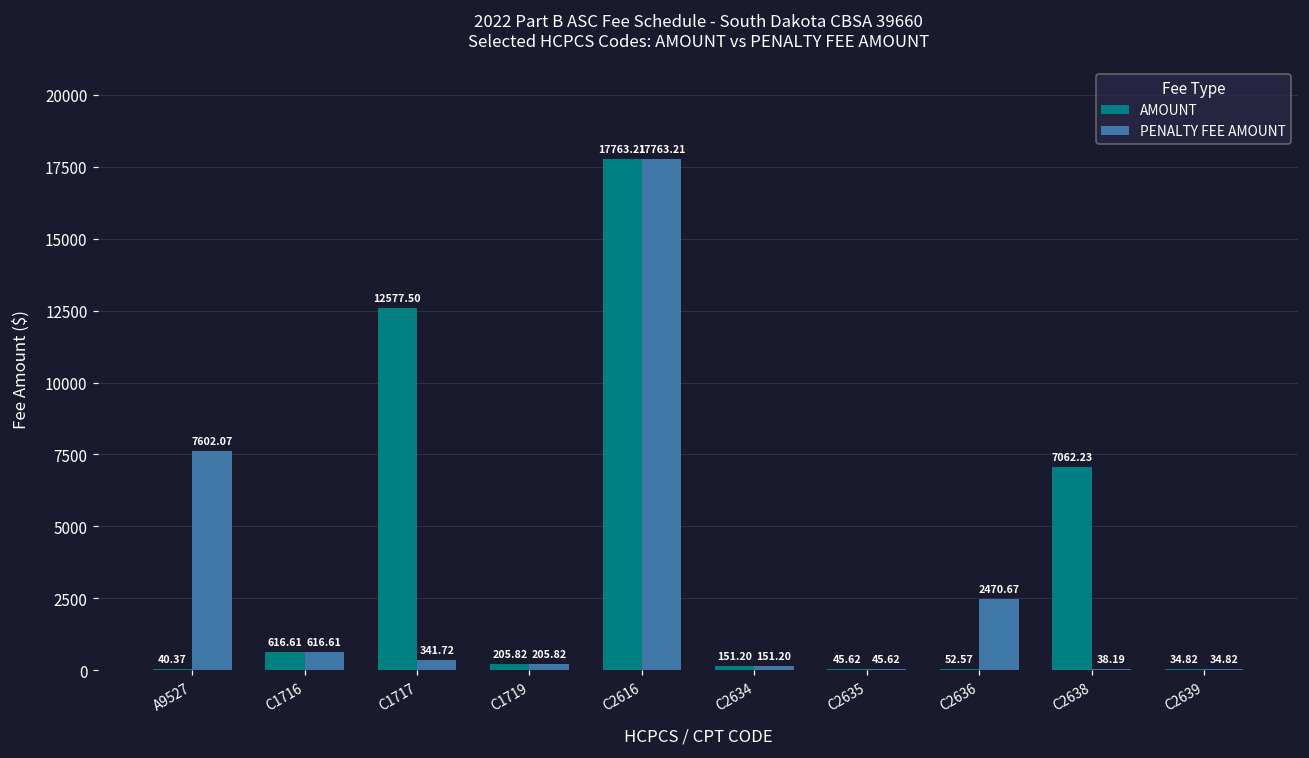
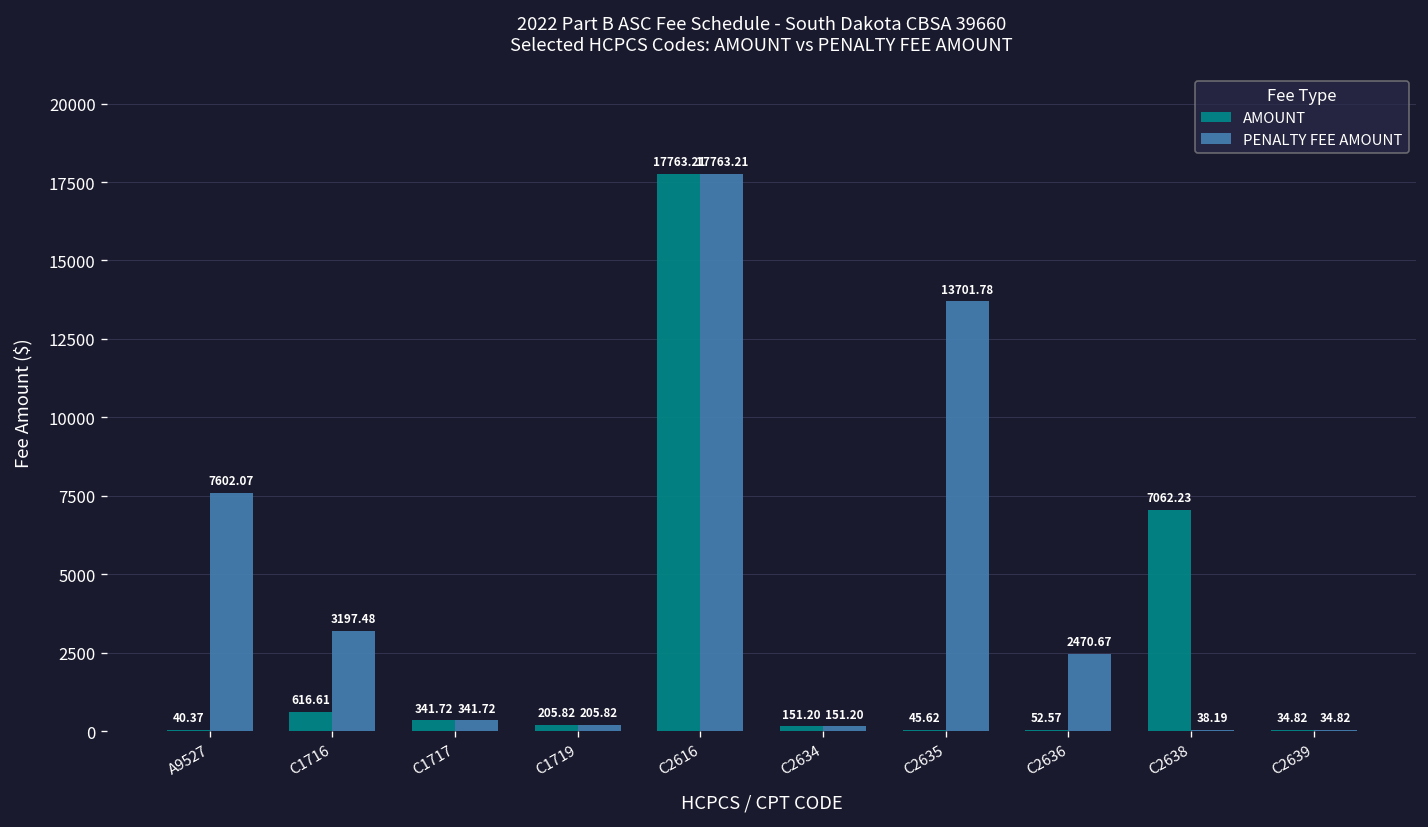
PENALTY FEE AMOUNT, C1716: 616.61 -> 3197.48
AMOUNT, C1717: 12577.50 -> 341.72
PENALTY FEE AMOUNT, C2635: 45.62 -> 13701.78
